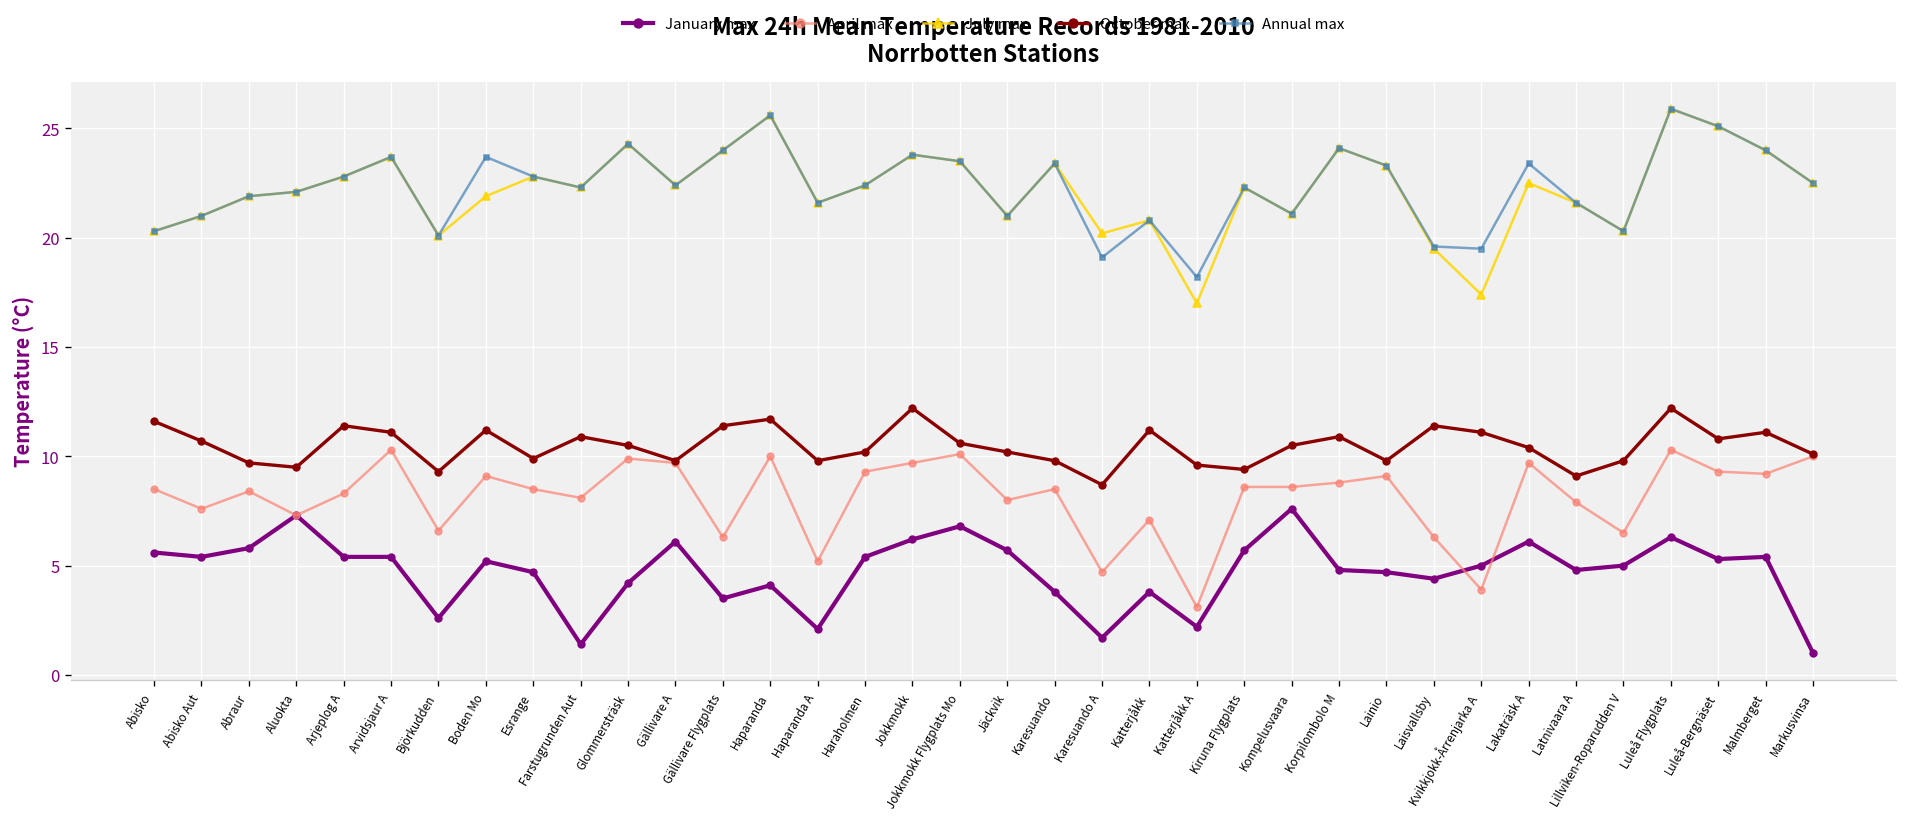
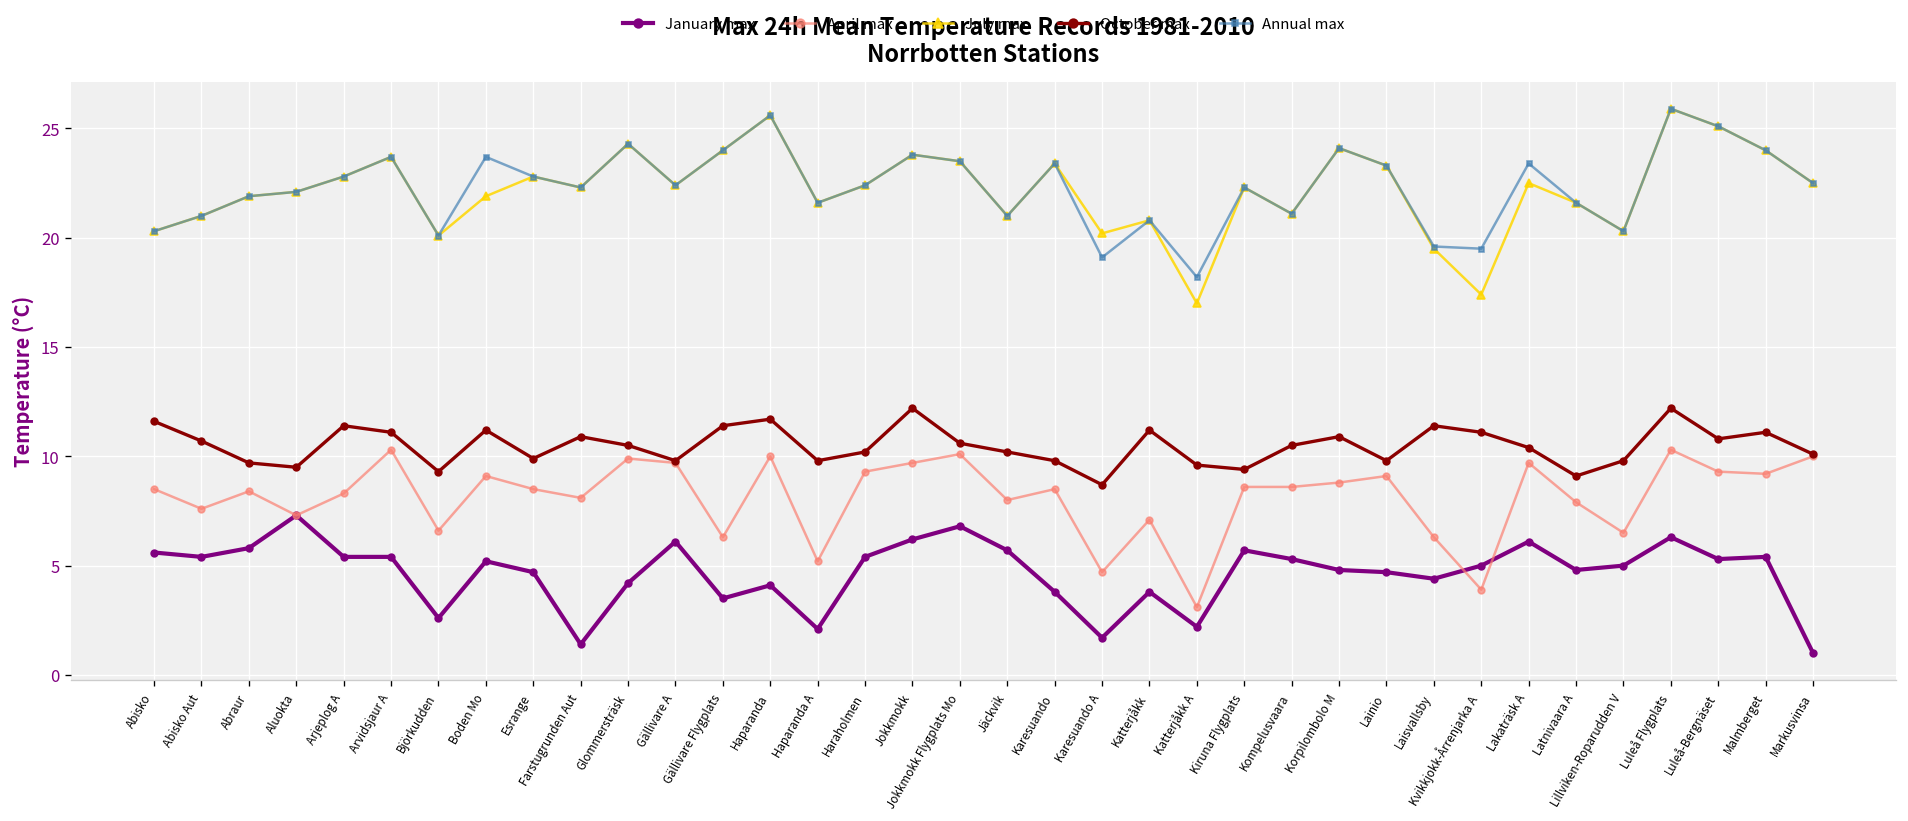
January max, Kompelusvaara: 7.6 -> 5.3
